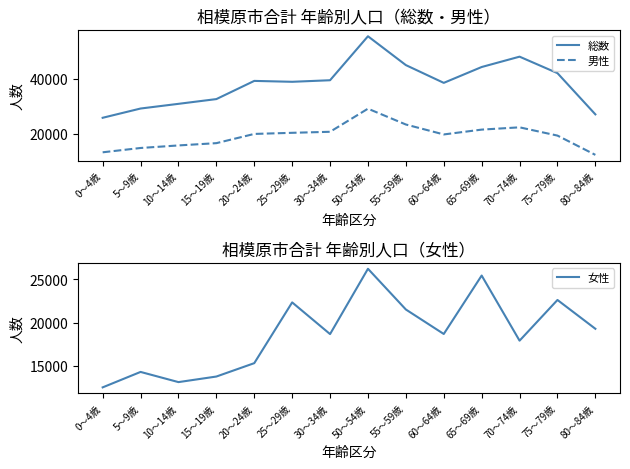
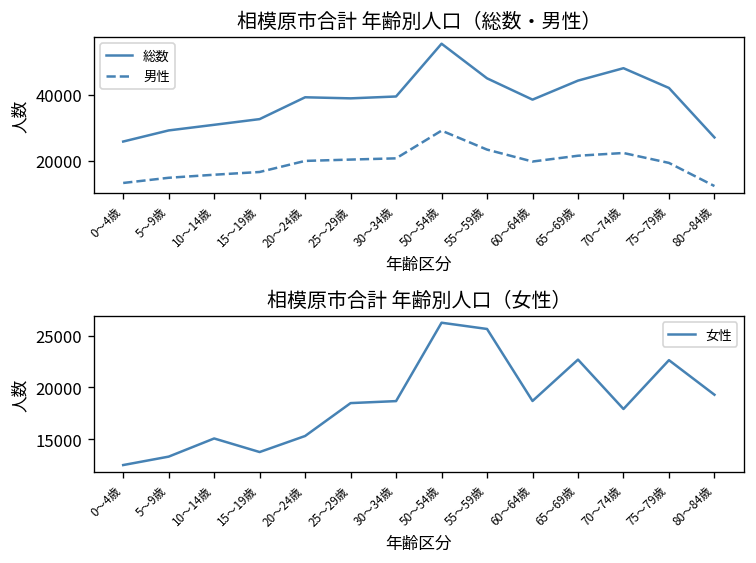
相模原市合計 年齢別人口（女性）, 5～9歳: 14000 -> 13000
相模原市合計 年齢別人口（女性）, 10～14歳: 13000 -> 15000
相模原市合計 年齢別人口（女性）, 25～29歳: 22000 -> 18000
相模原市合計 年齢別人口（女性）, 55～59歳: 22000 -> 26000
相模原市合計 年齢別人口（女性）, 65～69歳: 25000 -> 23000
